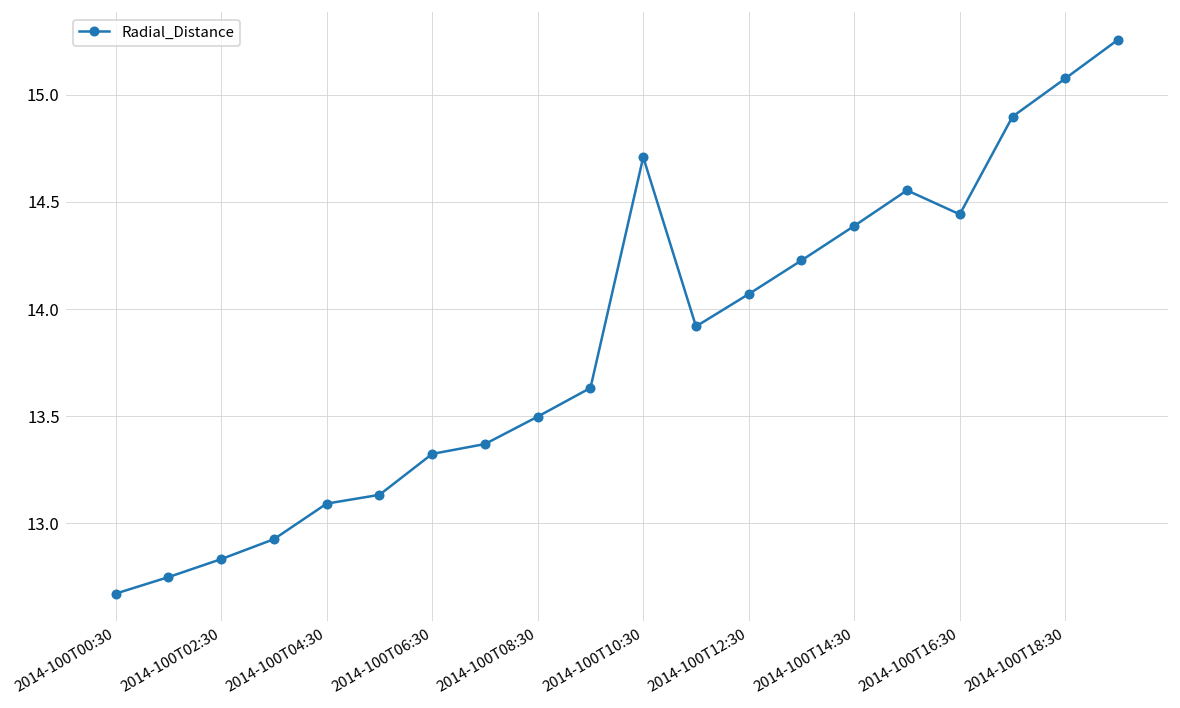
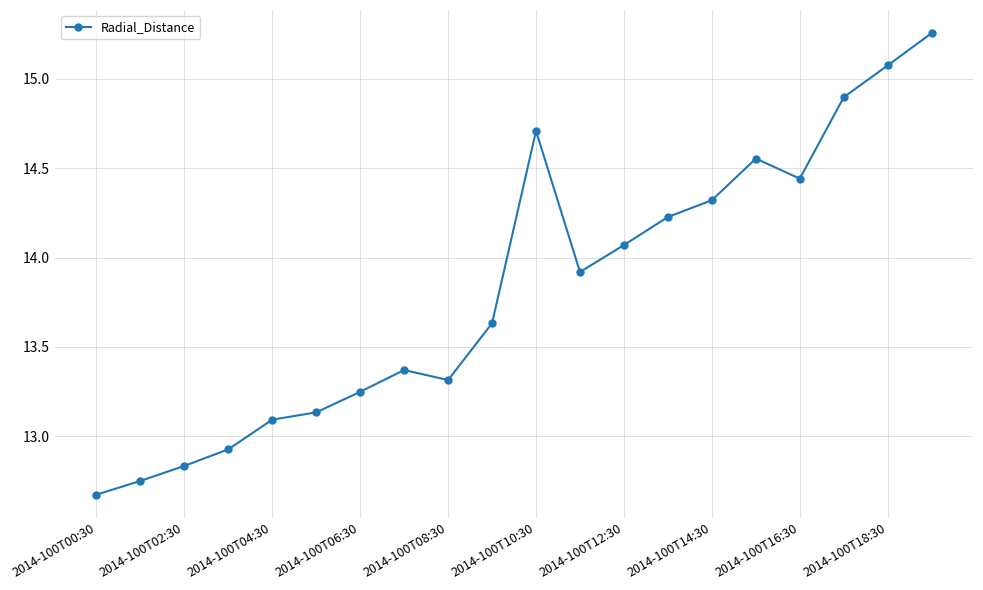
2014-100T06:30: 13.32 -> 13.25
2014-100T08:30: 13.50 -> 13.31
2014-100T14:30: 14.39 -> 14.32
